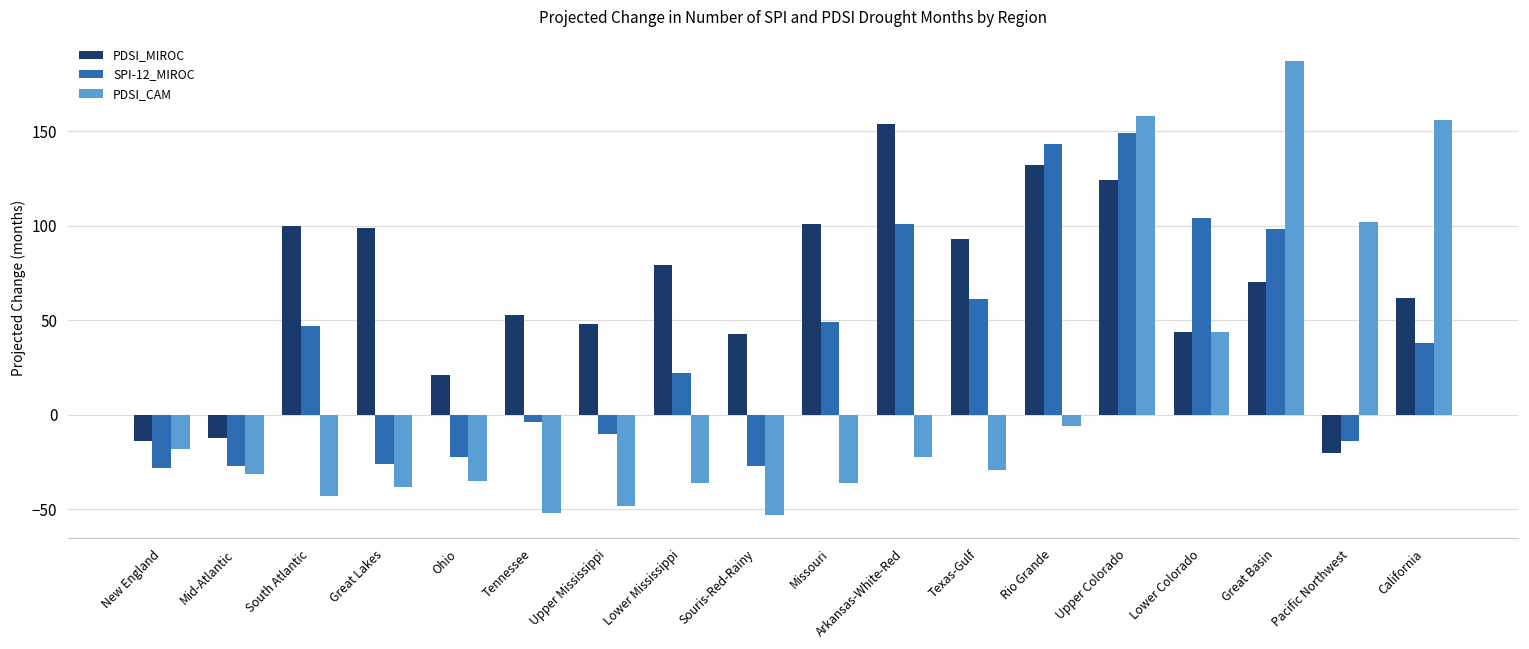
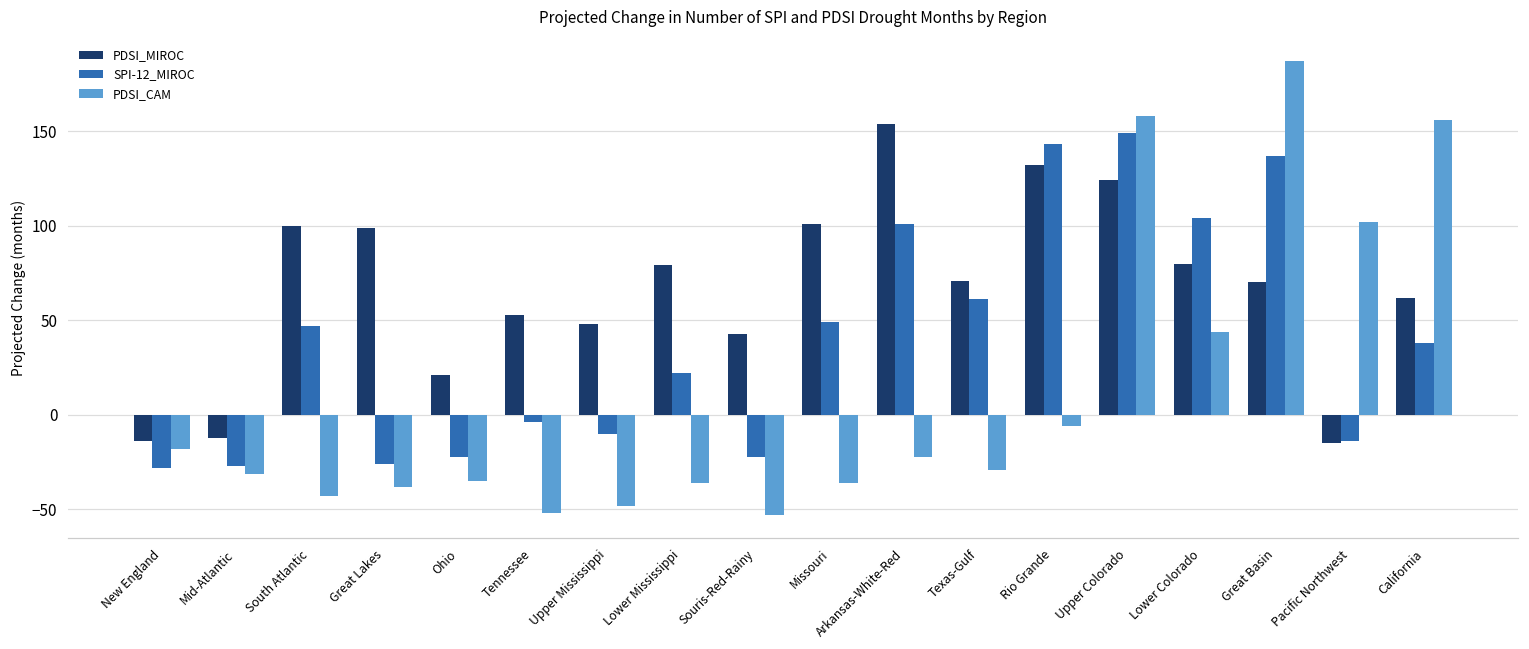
SPI-12_MIROC, Souris-Red-Rainy: -27 -> -22
PDSI_MIROC, Texas-Gulf: 93 -> 71
PDSI_MIROC, Lower Colorado: 44 -> 80
SPI-12_MIROC, Great Basin: 98 -> 137
PDSI_MIROC, Pacific Northwest: -20 -> -15
